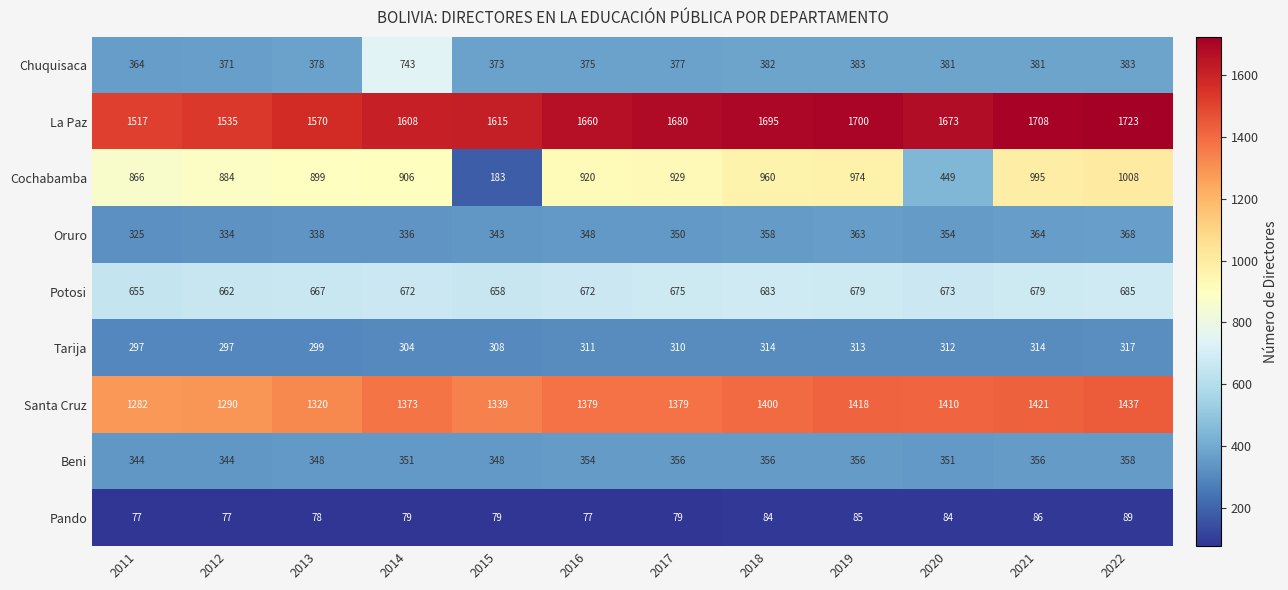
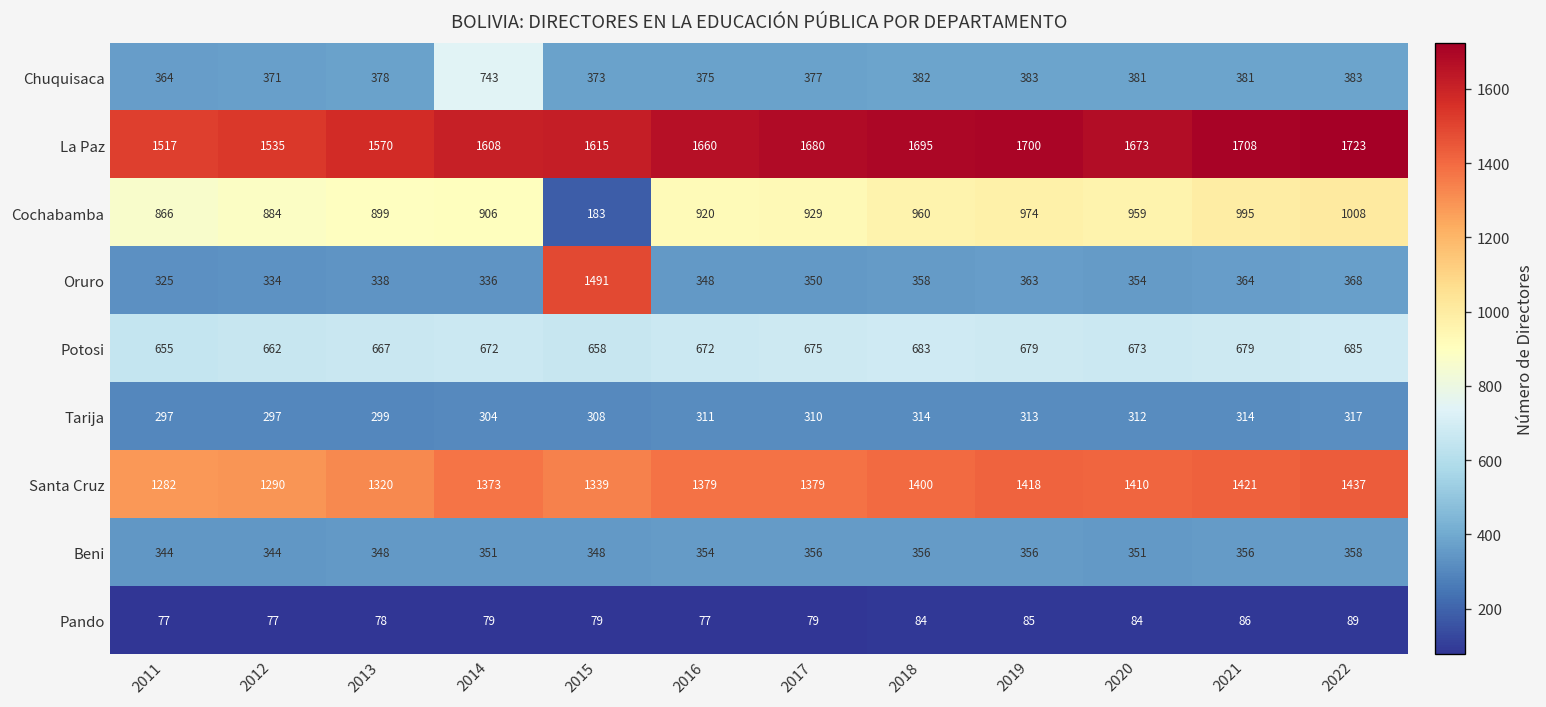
Cochabamba, 2020: 449 -> 959
Oruro, 2015: 343 -> 1491
